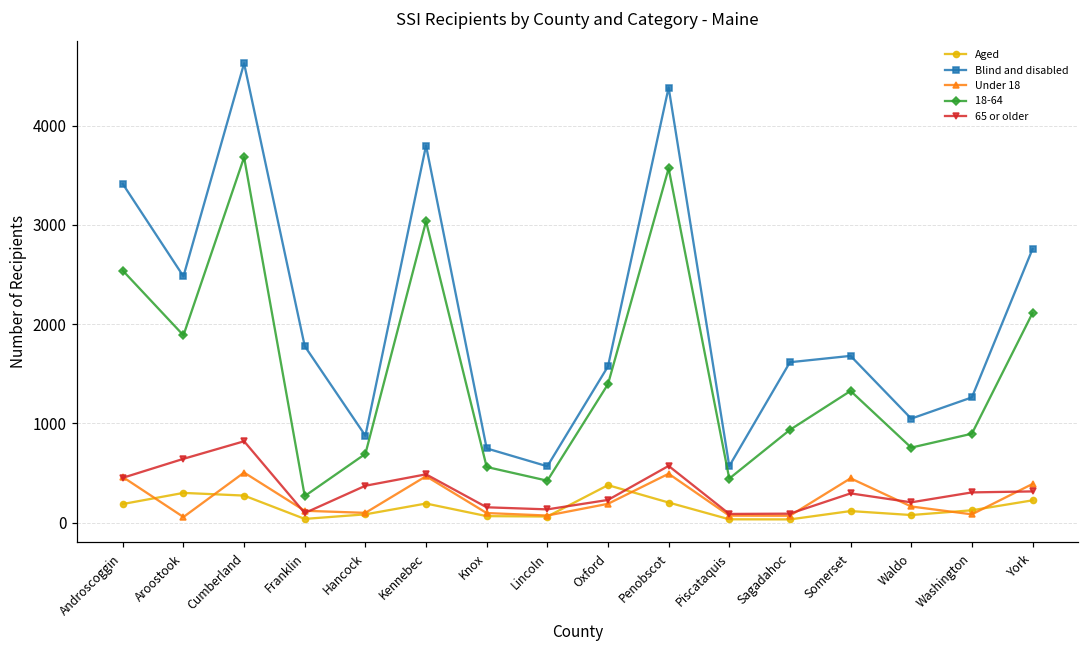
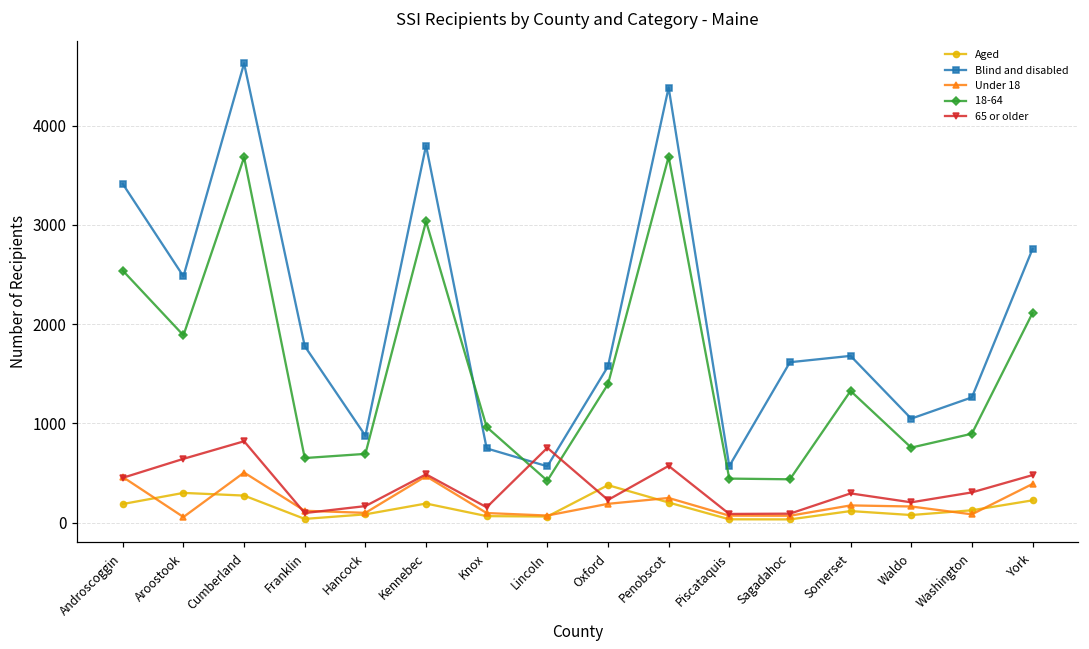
18-64, Franklin: 300 -> 700
65 or older, Hancock: 400 -> 200
18-64, Knox: 600 -> 1000
65 or older, Lincoln: 100 -> 800
Under 18, Penobscot: 500 -> 300
18-64, Penobscot: 3600 -> 3700
18-64, Sagadahoc: 900 -> 400
Under 18, Somerset: 400 -> 200
65 or older, York: 300 -> 500
